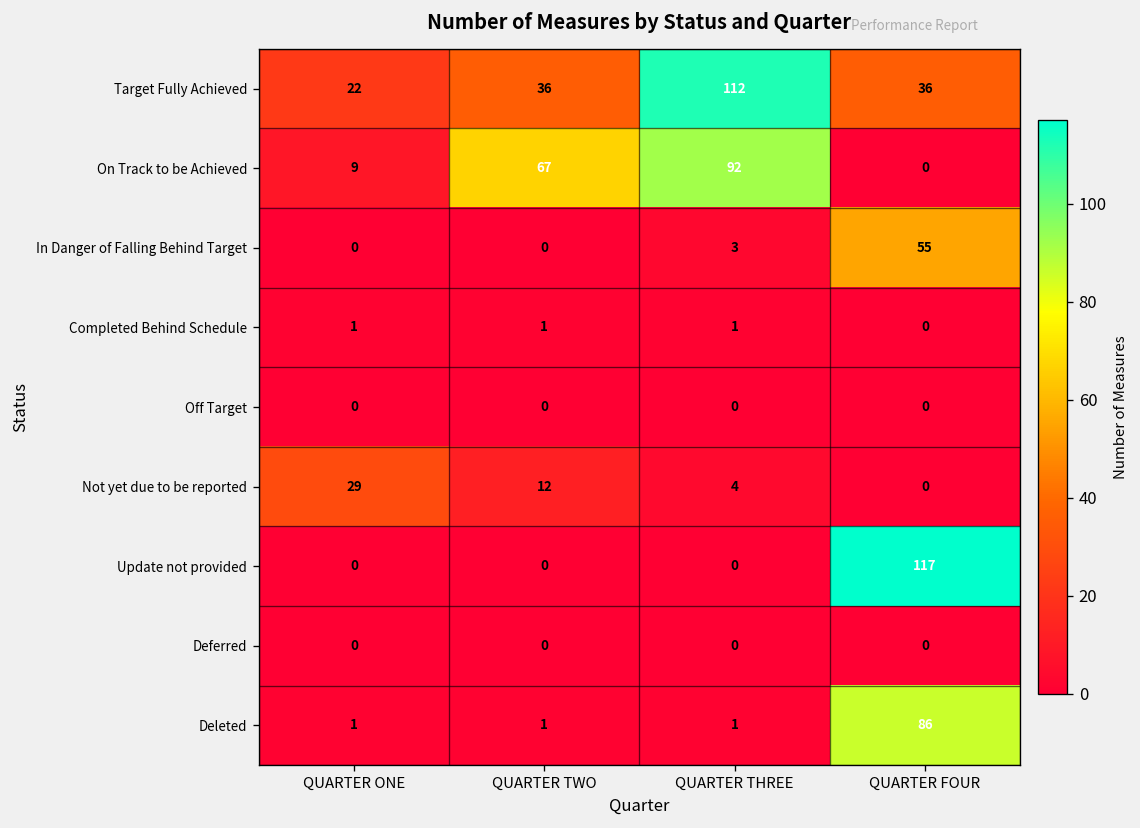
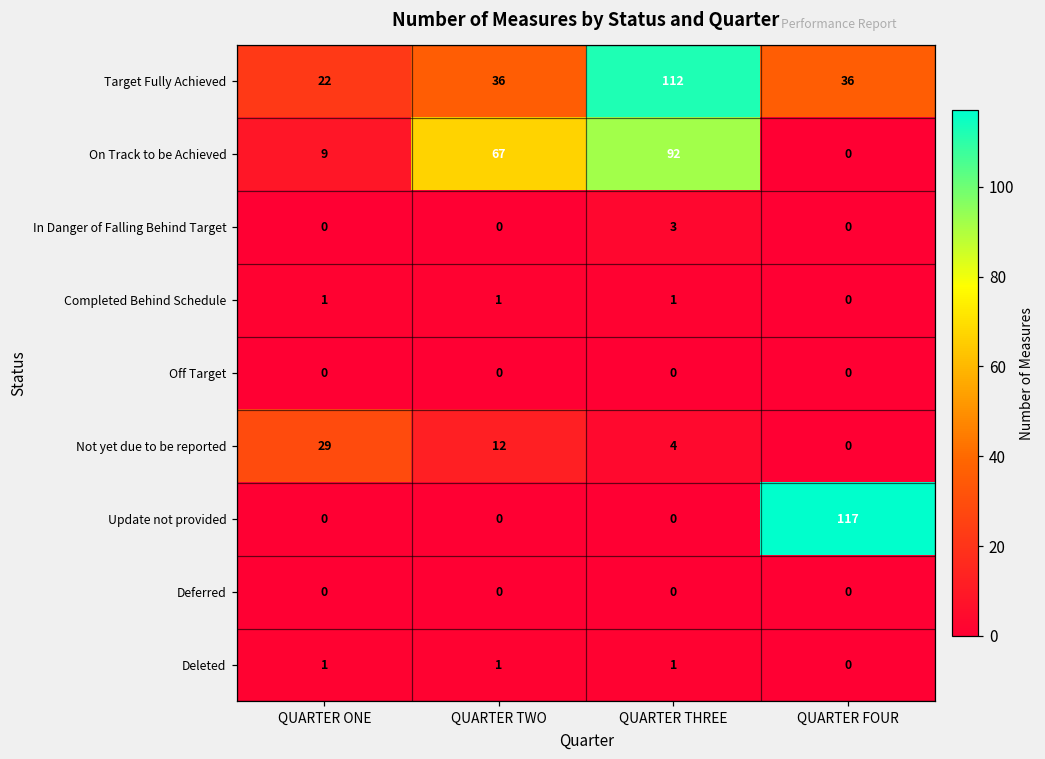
In Danger of Falling Behind Target, QUARTER FOUR: 55 -> 0
Deleted, QUARTER FOUR: 86 -> 0
